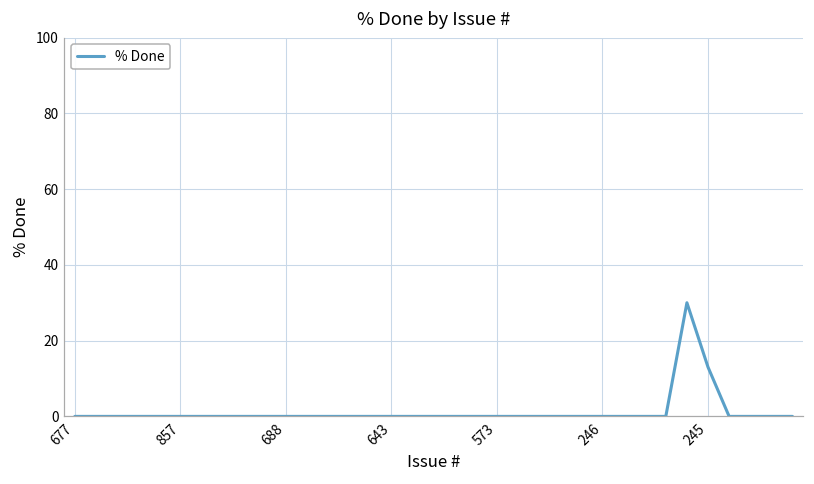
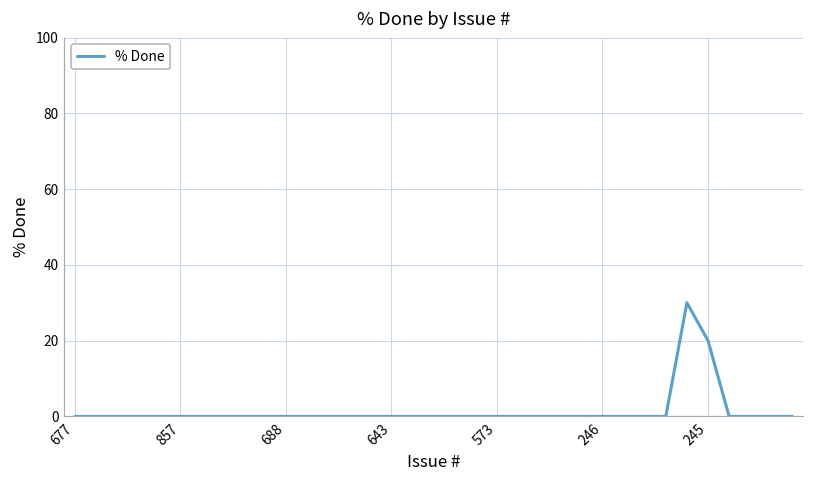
245: 13 -> 20
